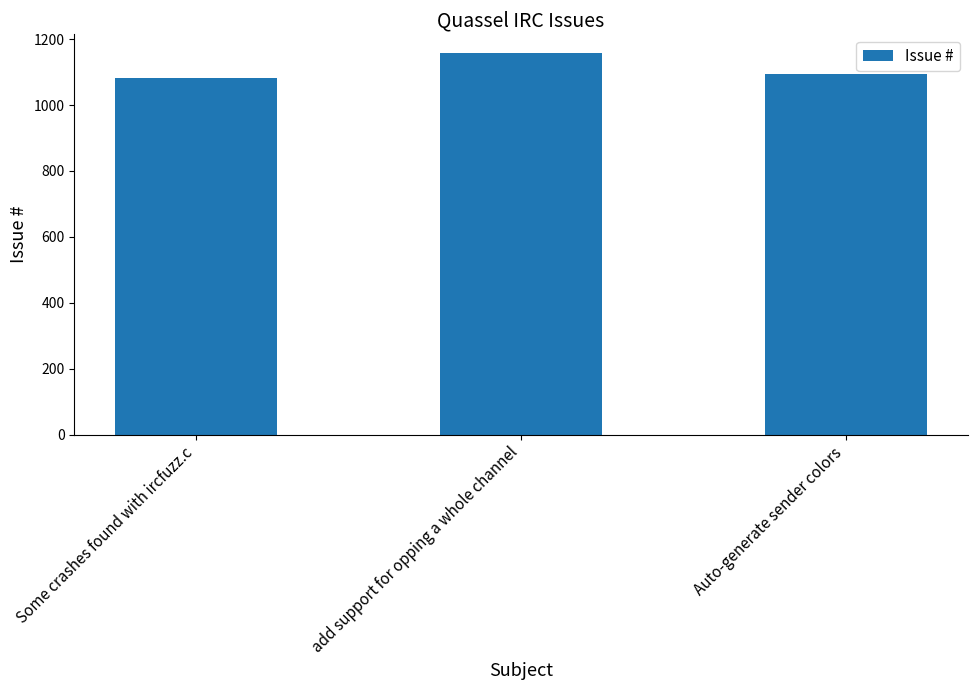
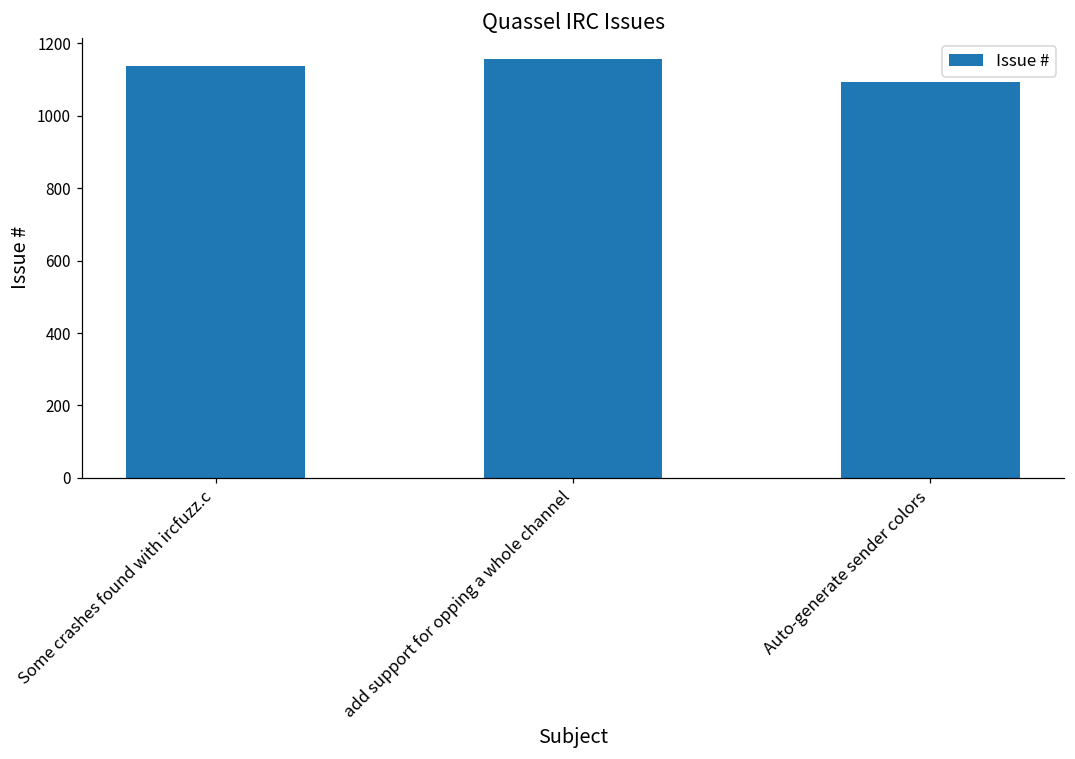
Some crashes found with ircfuzz.c: 1080 -> 1140
